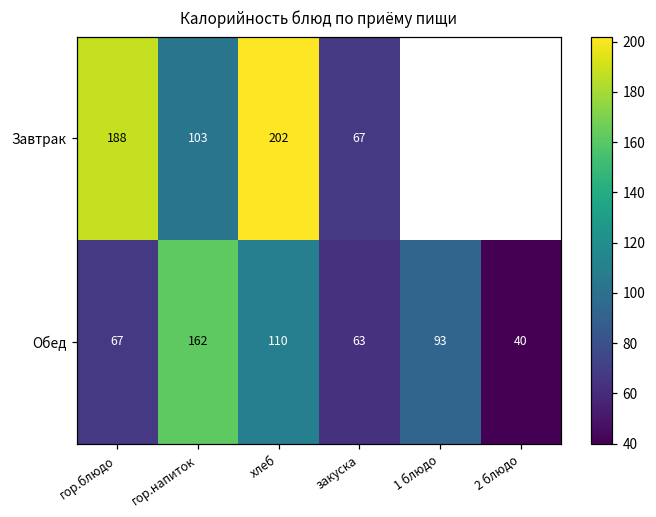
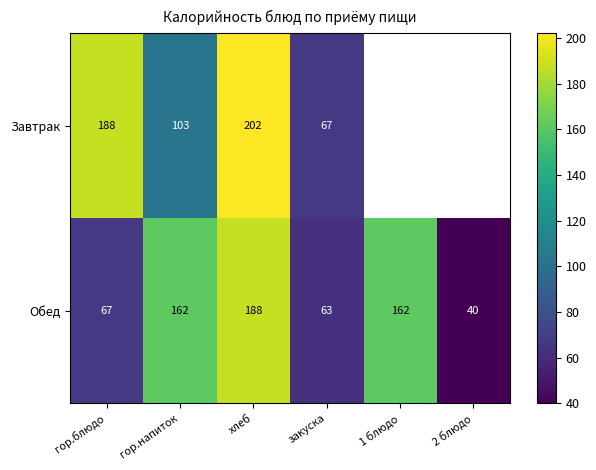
Обед, хлеб: 110 -> 188
Обед, 1 блюдо: 93 -> 162
